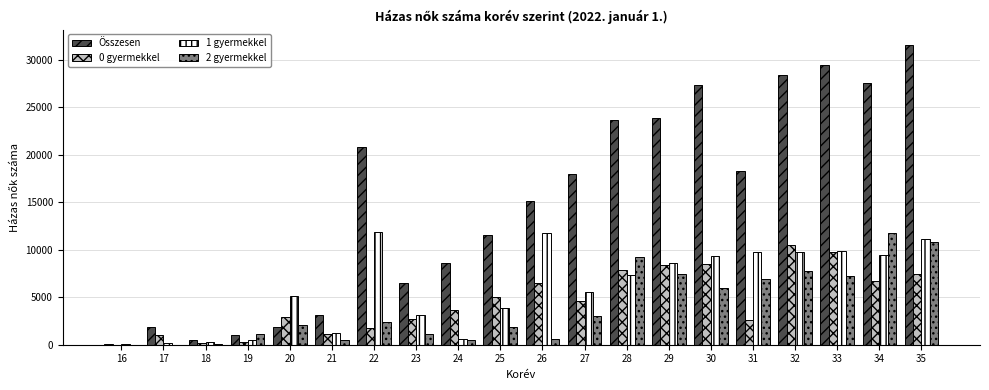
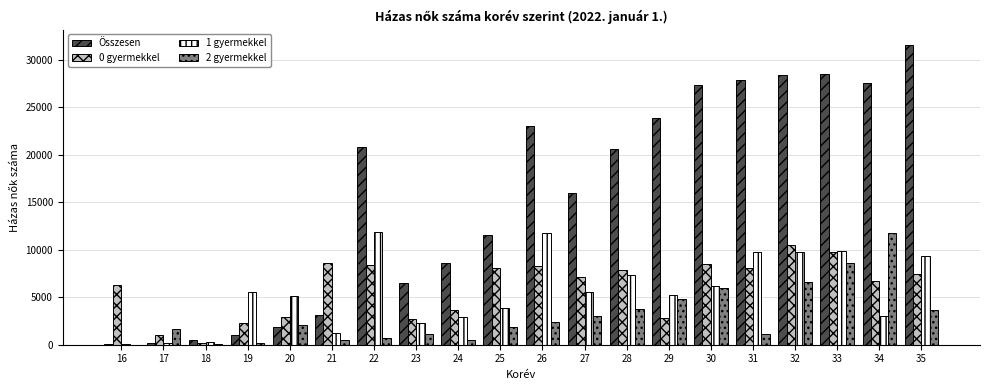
0 gyermekkel, 16: 0 -> 6000
Összesen, 17: 2000 -> 0
2 gyermekkel, 17: 0 -> 2000
0 gyermekkel, 19: 0 -> 2000
1 gyermekkel, 19: 1000 -> 6000
2 gyermekkel, 19: 1000 -> 0
0 gyermekkel, 21: 1000 -> 9000
0 gyermekkel, 22: 2000 -> 8000
2 gyermekkel, 22: 2000 -> 1000
1 gyermekkel, 23: 3000 -> 2000
1 gyermekkel, 24: 1000 -> 3000
0 gyermekkel, 25: 5000 -> 8000
Összesen, 26: 15000 -> 23000
0 gyermekkel, 26: 6000 -> 8000
2 gyermekkel, 26: 1000 -> 2000
Összesen, 27: 18000 -> 16000
0 gyermekkel, 27: 5000 -> 7000
Összesen, 28: 24000 -> 21000
2 gyermekkel, 28: 9000 -> 4000
0 gyermekkel, 29: 8000 -> 3000
1 gyermekkel, 29: 9000 -> 5000
2 gyermekkel, 29: 7000 -> 5000
1 gyermekkel, 30: 9000 -> 6000
Összesen, 31: 18000 -> 28000
0 gyermekkel, 31: 3000 -> 8000
2 gyermekkel, 31: 7000 -> 1000
2 gyermekkel, 32: 8000 -> 7000
Összesen, 33: 29000 -> 28000
2 gyermekkel, 33: 7000 -> 9000
1 gyermekkel, 34: 9000 -> 3000
1 gyermekkel, 35: 11000 -> 9000
2 gyermekkel, 35: 11000 -> 4000
